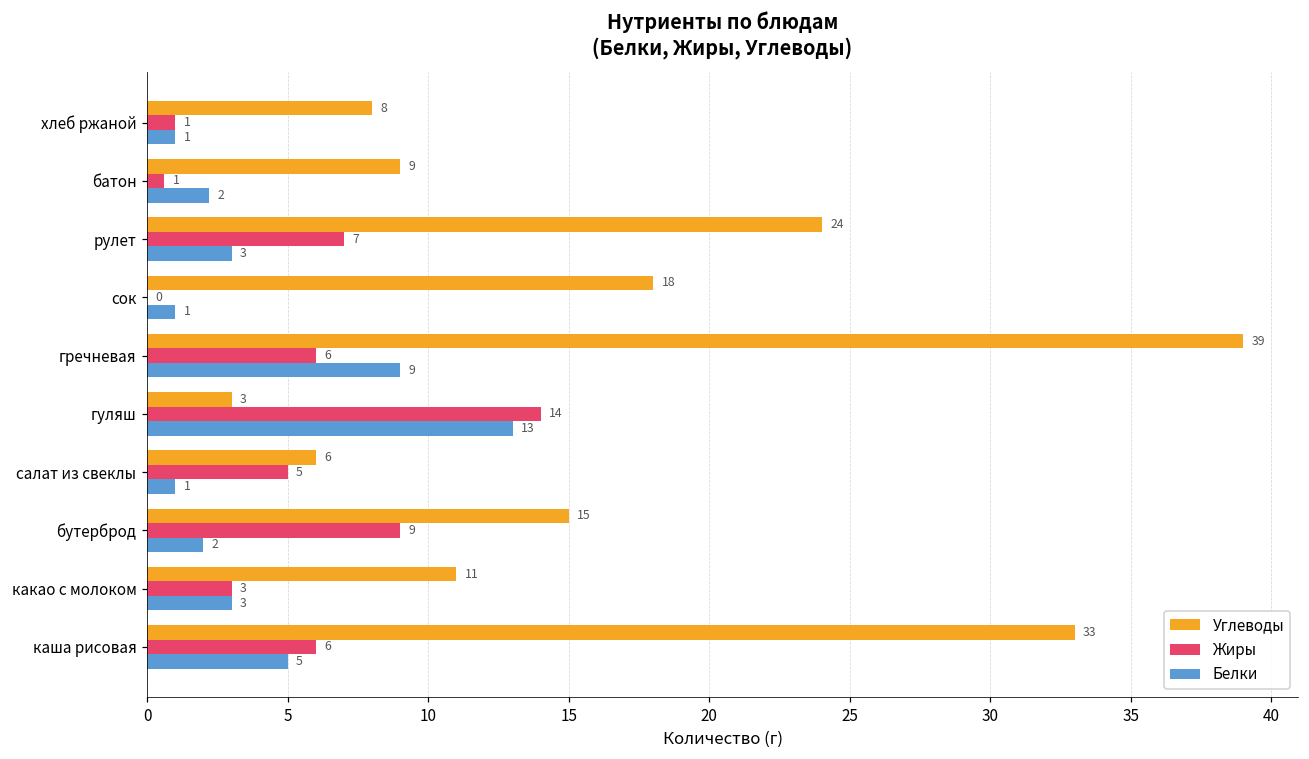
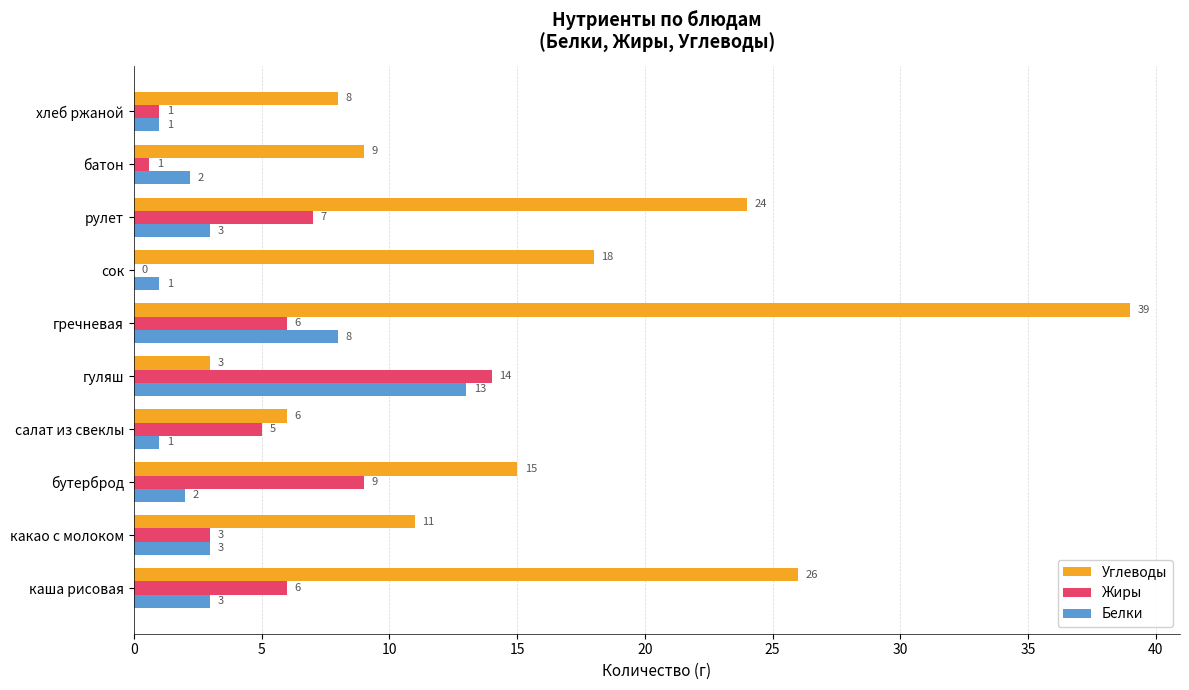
Белки, гречневая: 9 -> 8
Углеводы, каша рисовая: 33 -> 26
Белки, каша рисовая: 5 -> 3
